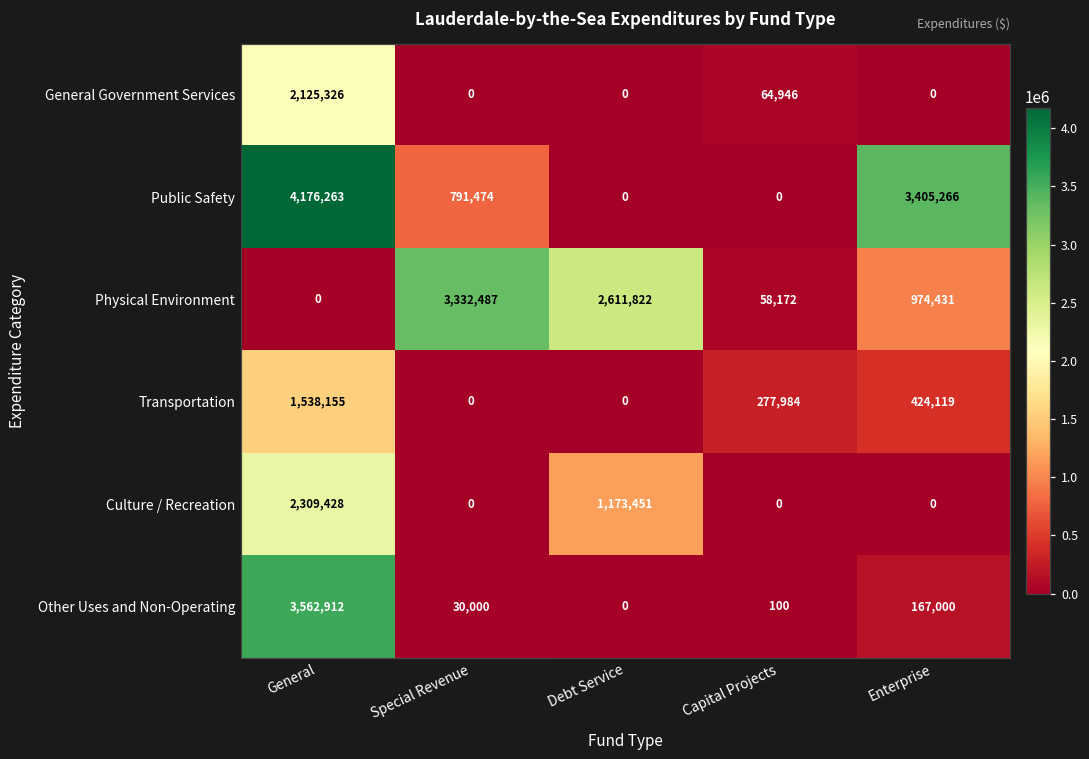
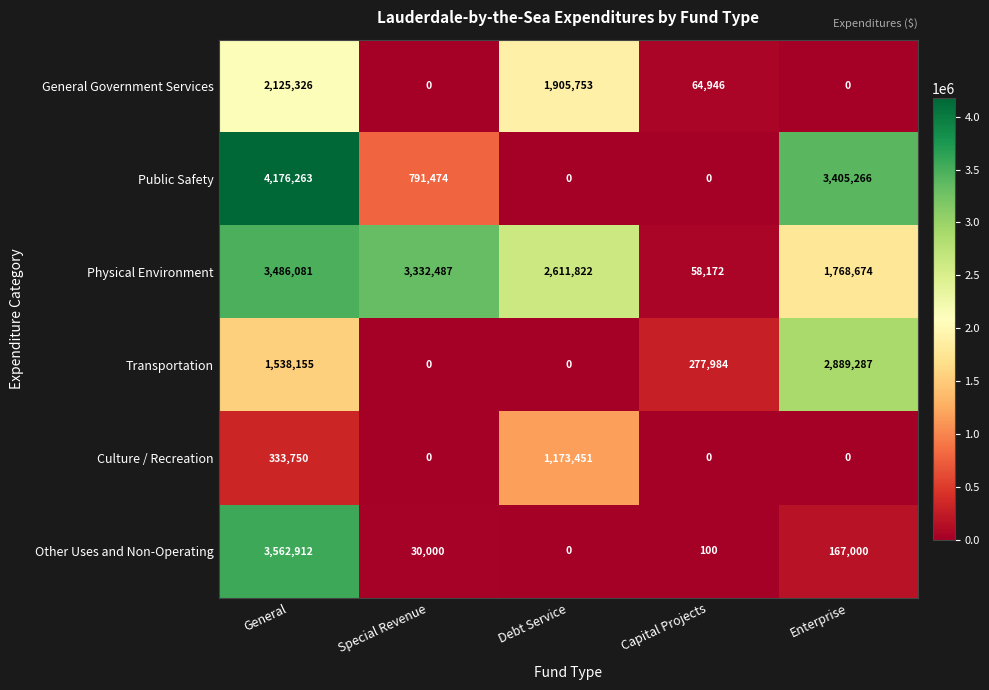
General Government Services, Debt Service: 0 -> 1,905,753
Physical Environment, General: 0 -> 3,486,081
Physical Environment, Enterprise: 974,431 -> 1,768,674
Transportation, Enterprise: 424,119 -> 2,889,287
Culture / Recreation, General: 2,309,428 -> 333,750
